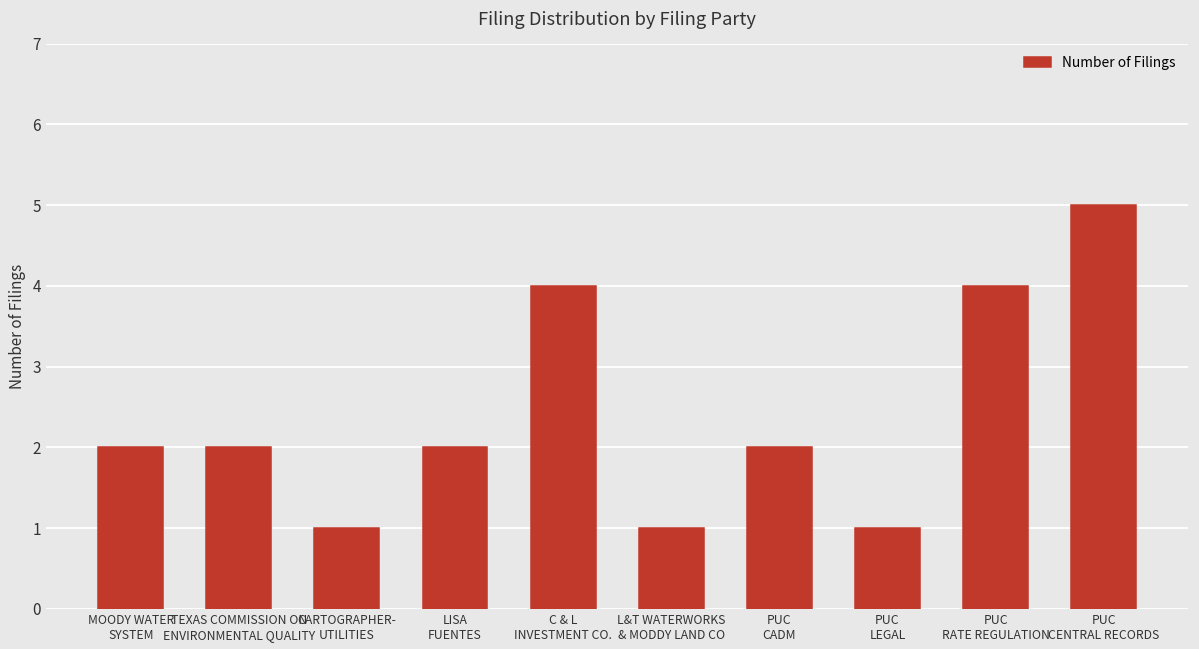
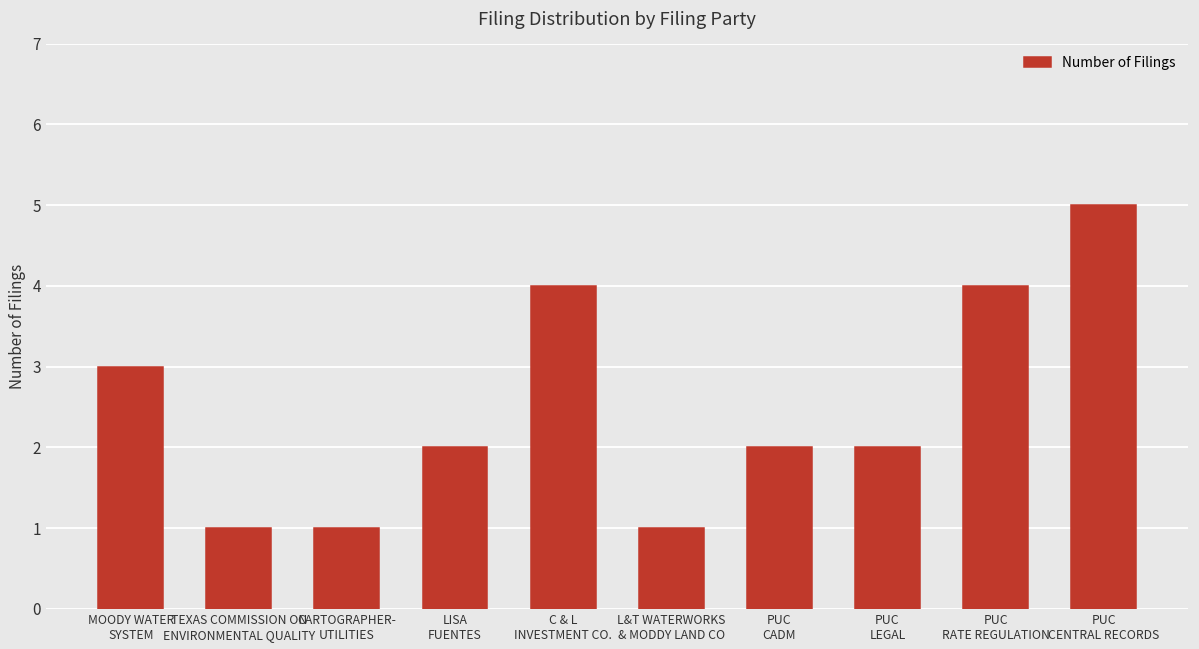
MOODY WATER SYSTEM: 2 -> 3
TEXAS COMMISSION ON ENVIRONMENTAL QUALITY: 2 -> 1
PUC LEGAL: 1 -> 2
